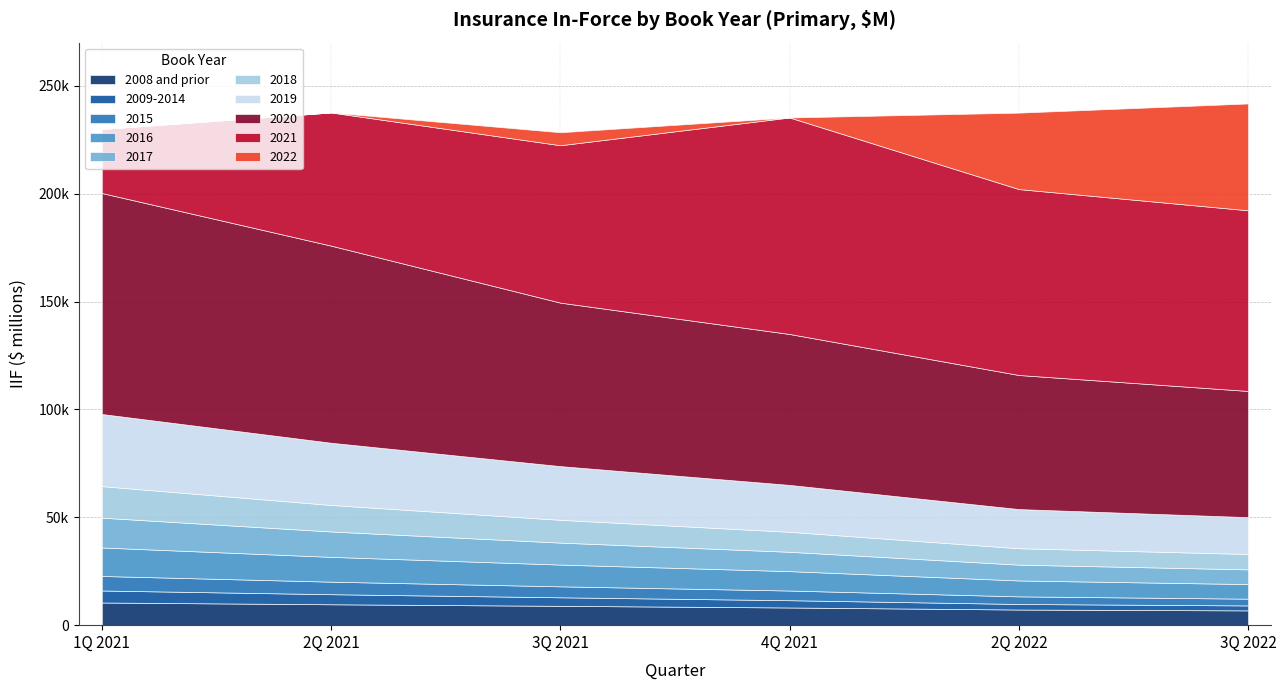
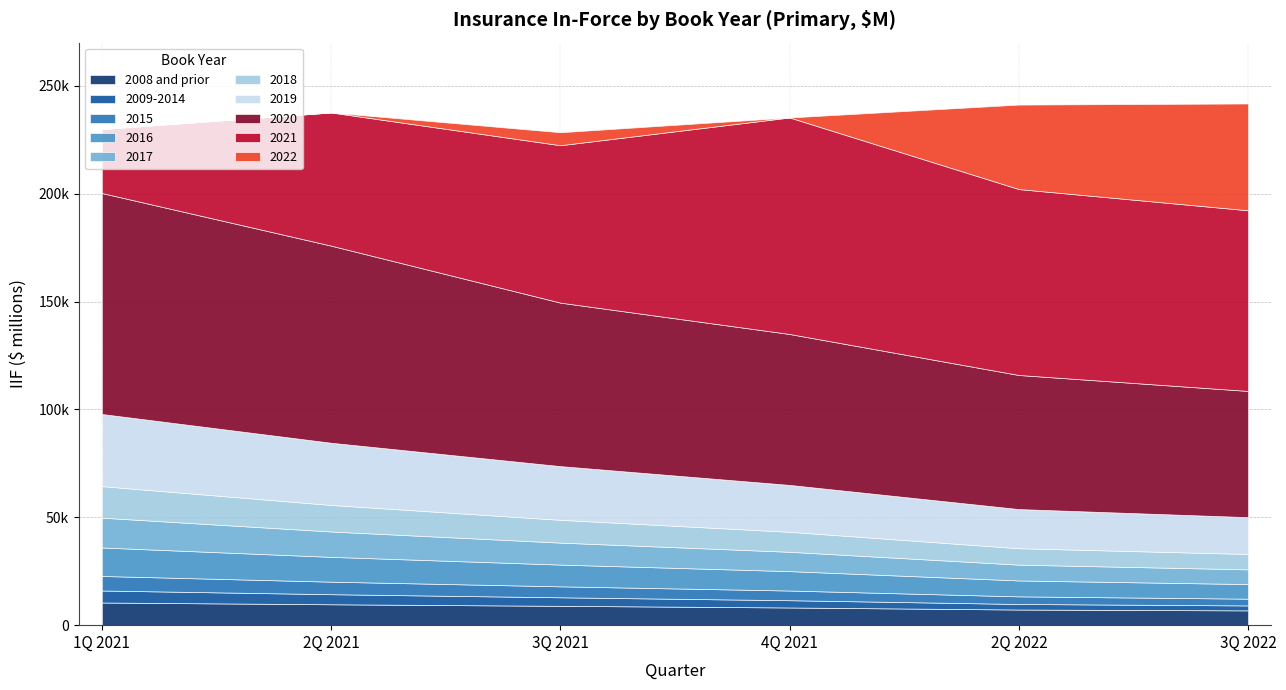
2022, 2Q 2022: 35000 -> 39000
